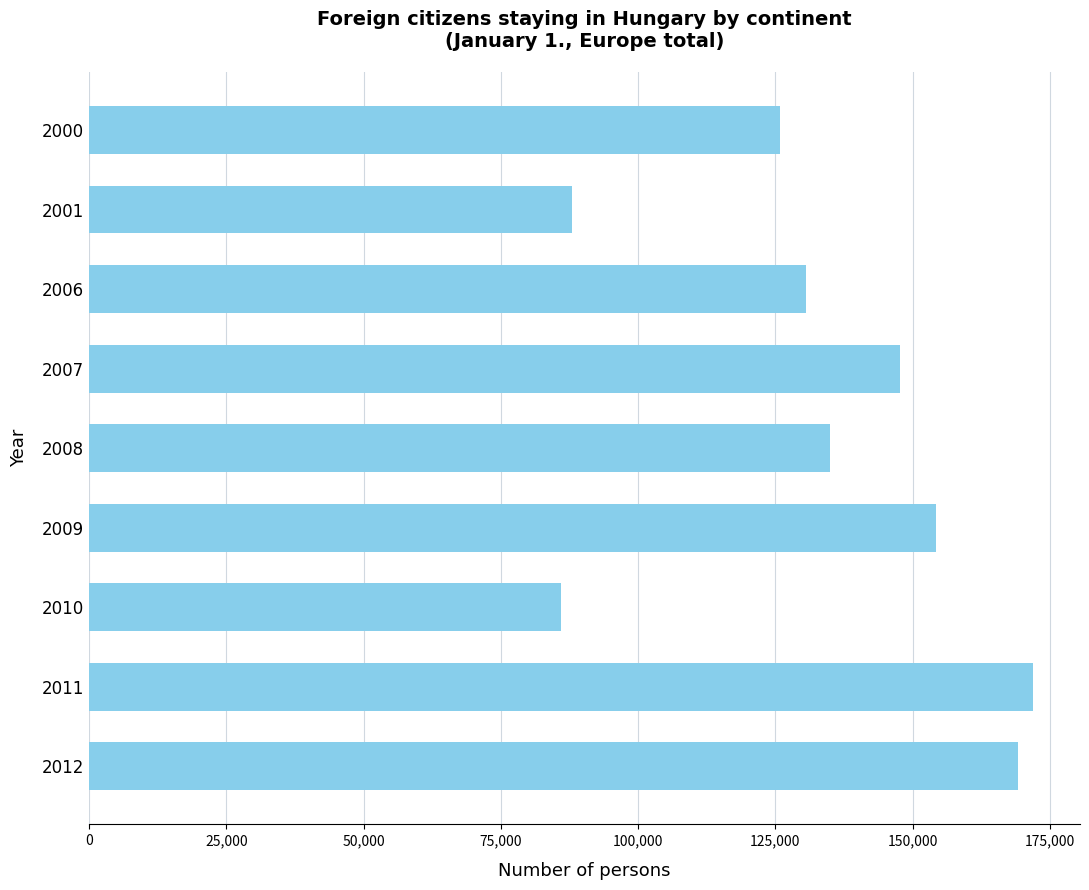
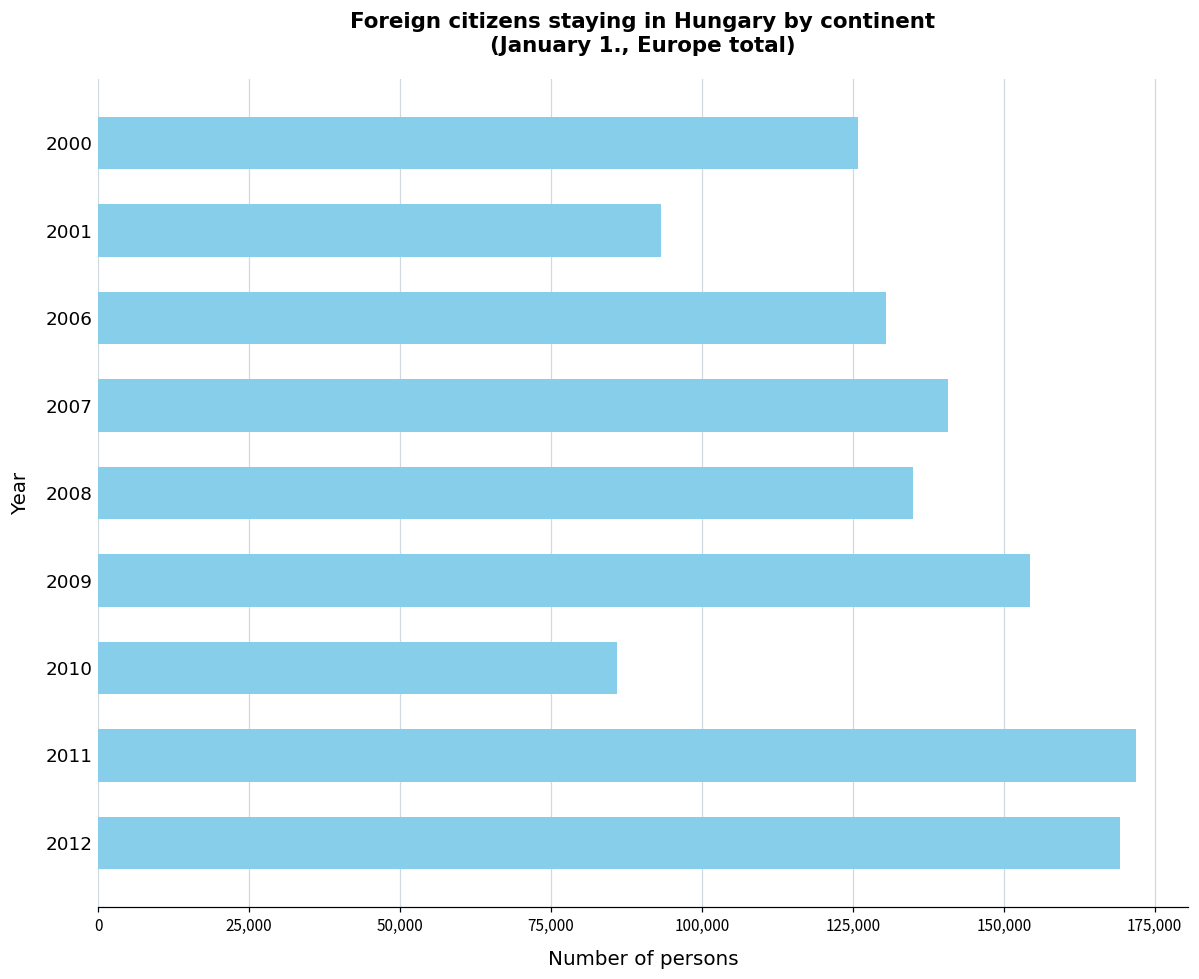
2001: 88,000 -> 93,000
2007: 148,000 -> 141,000
